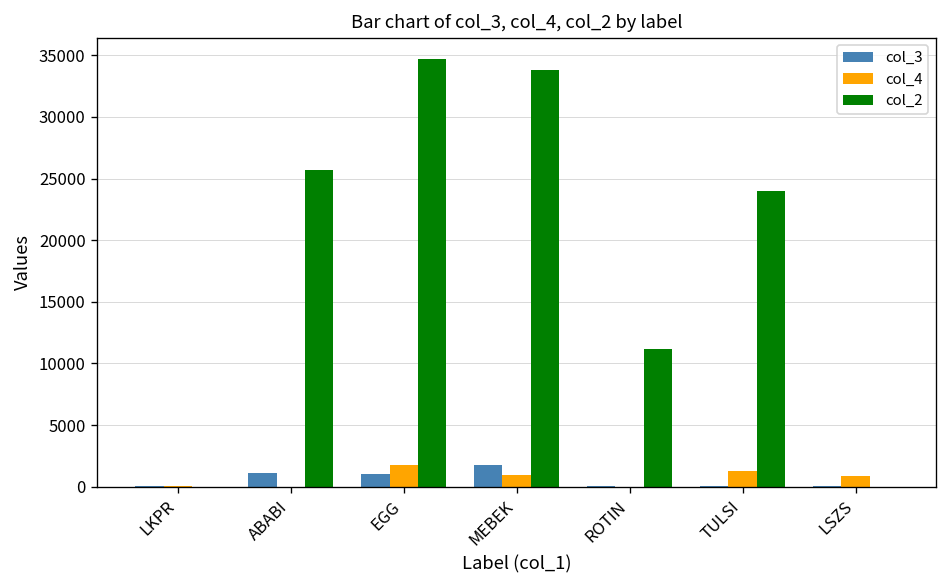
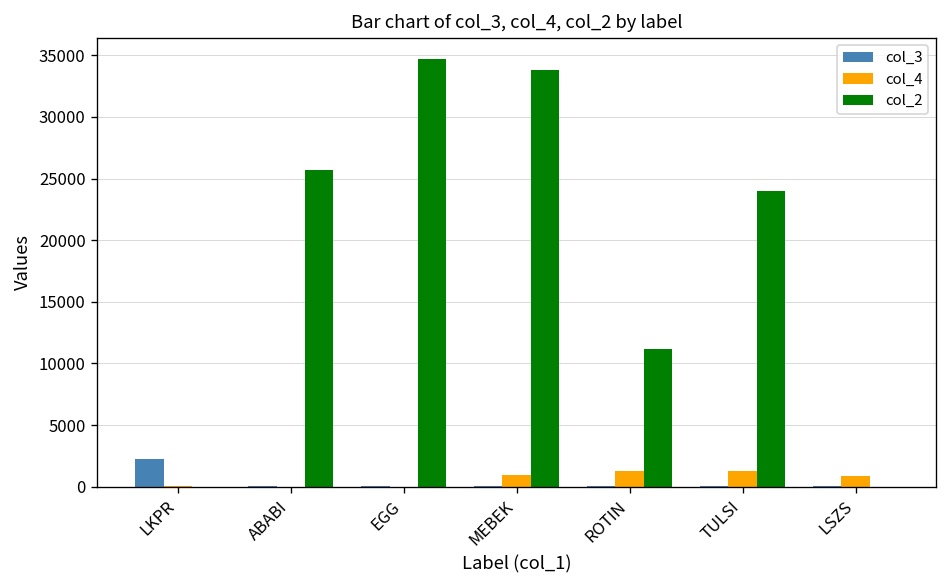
col_3, LKPR: 100 -> 2300
col_3, ABABI: 1100 -> 0
col_3, EGG: 1100 -> 0
col_4, EGG: 1700 -> 0
col_3, MEBEK: 1700 -> 0
col_4, ROTIN: 0 -> 1300
